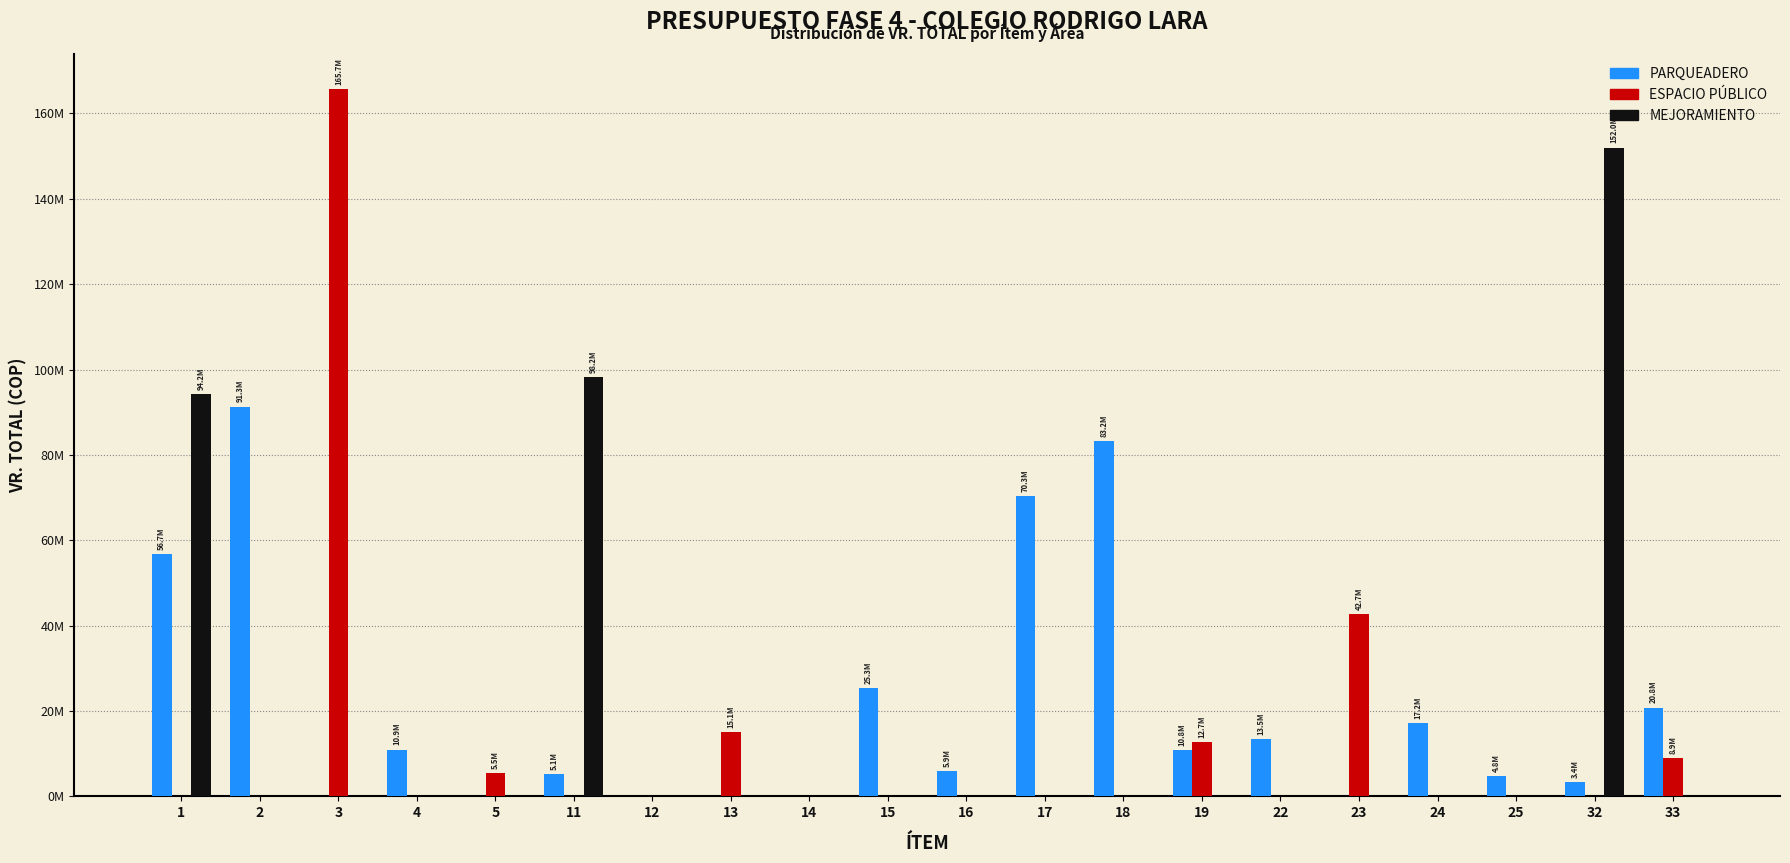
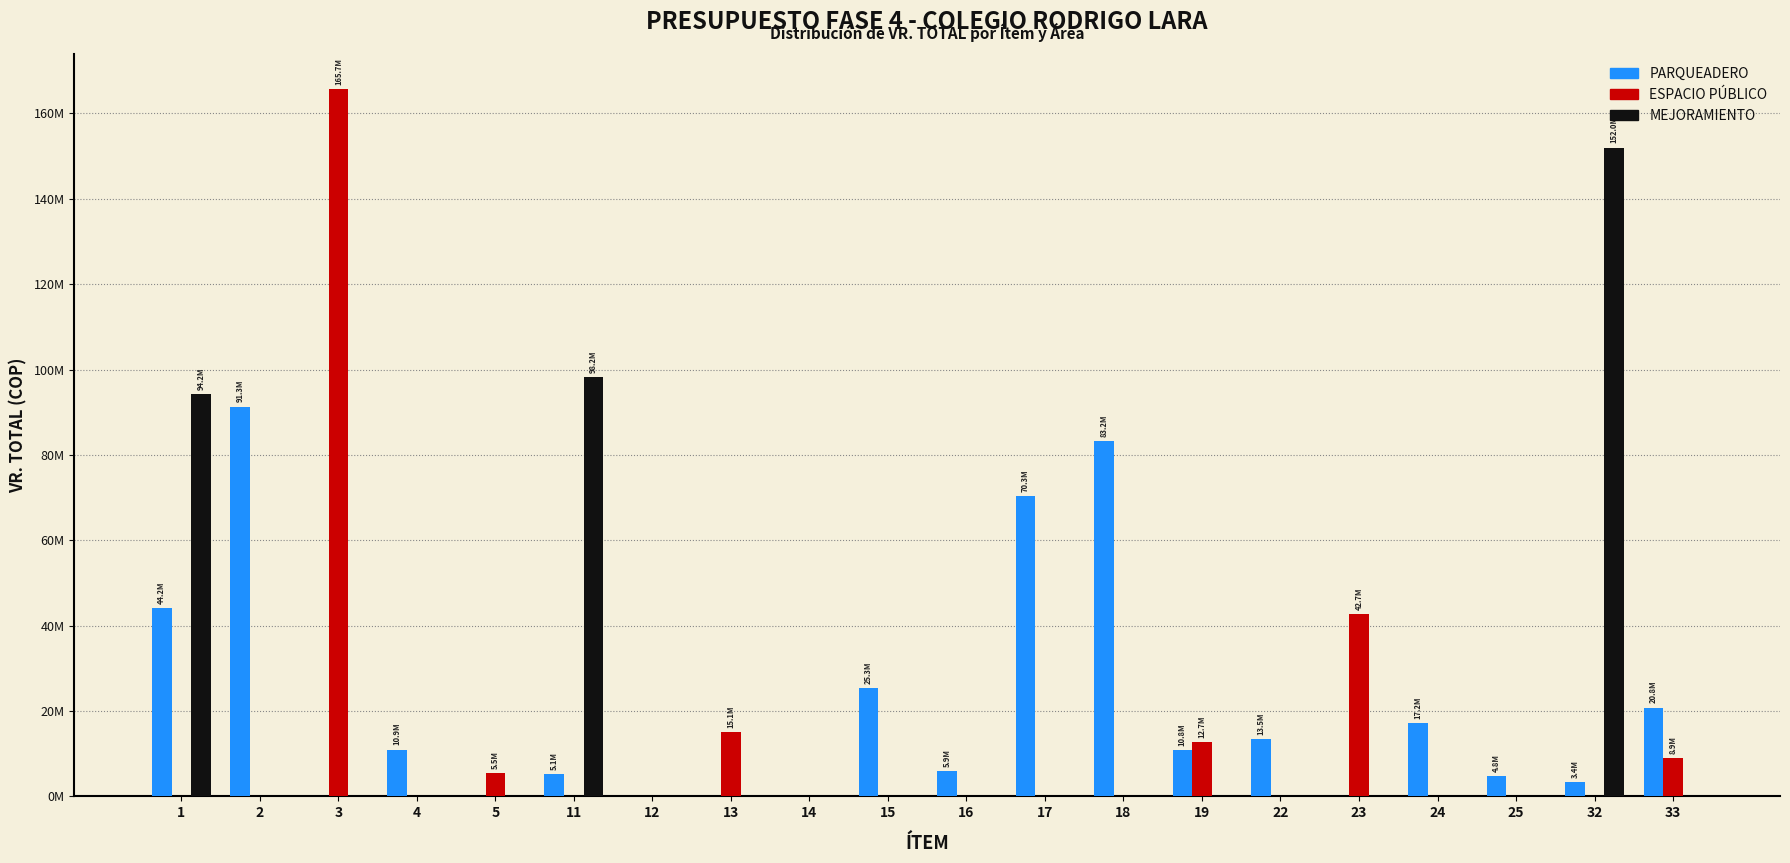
PARQUEADERO, 1: 56.7M -> 44.2M
